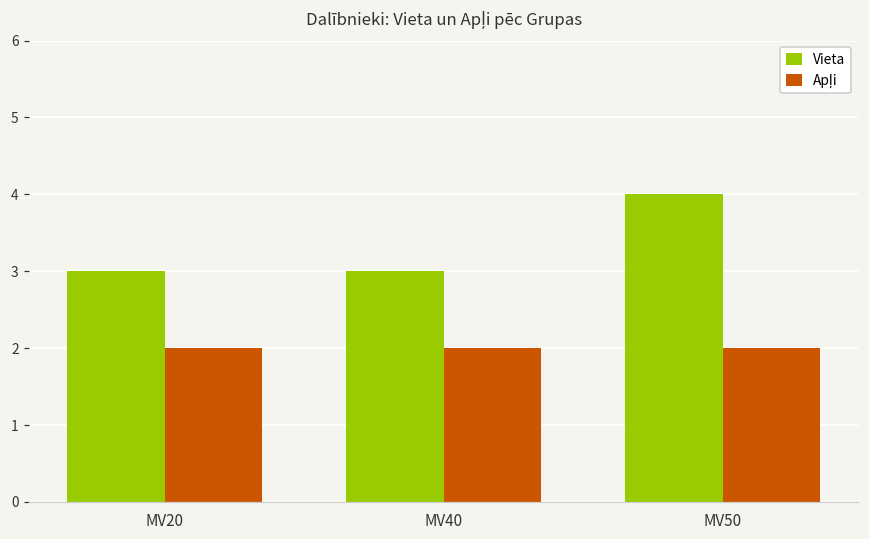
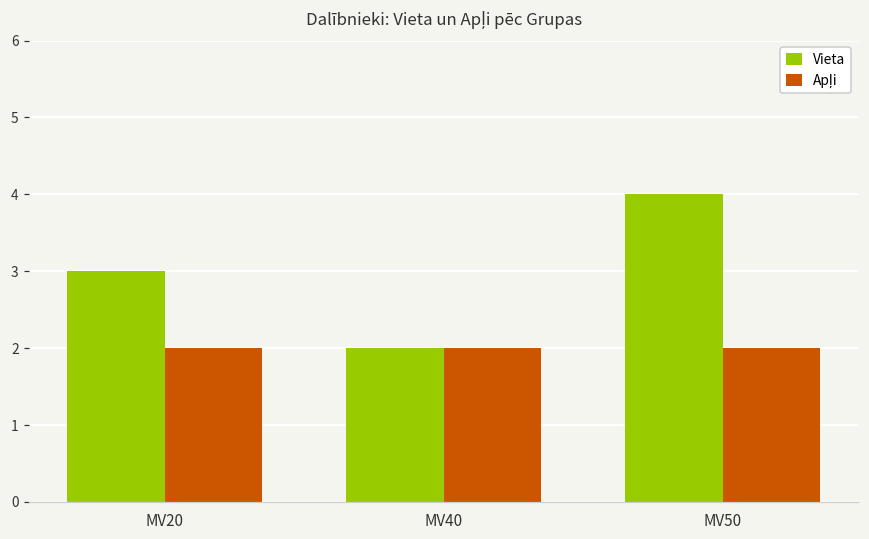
Vieta, MV40: 3 -> 2
